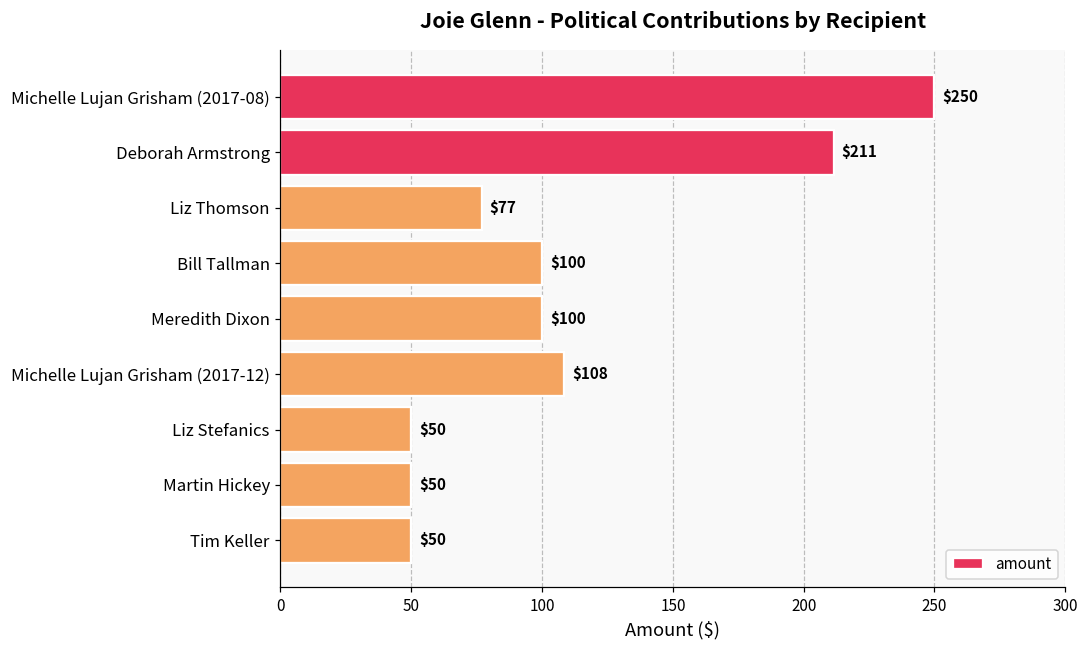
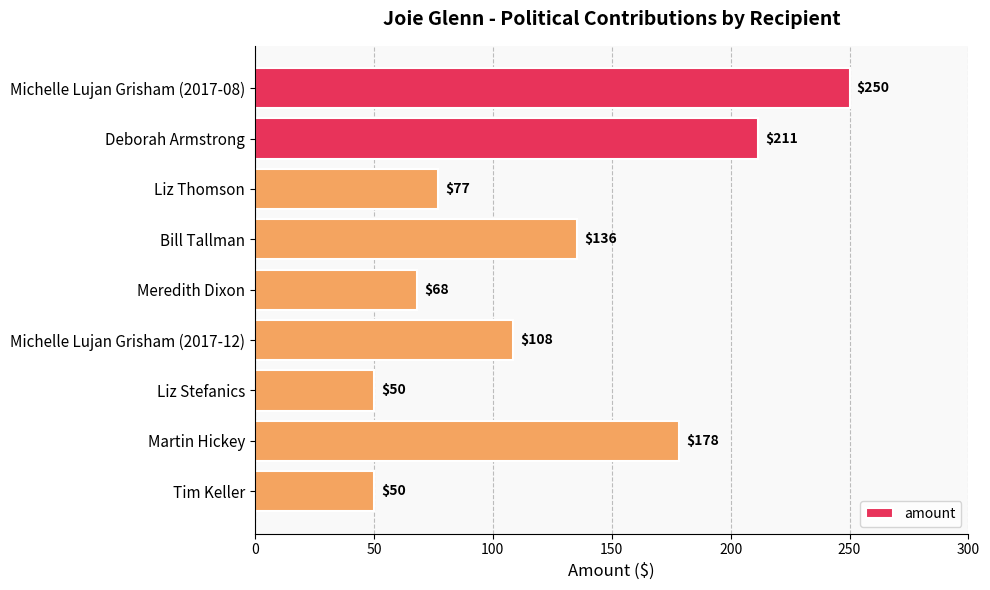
Bill Tallman: $100 -> $136
Meredith Dixon: $100 -> $68
Martin Hickey: $50 -> $178
